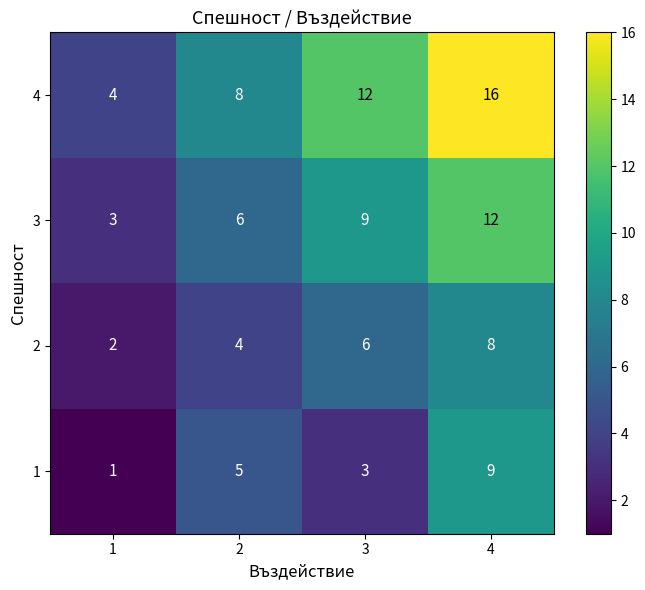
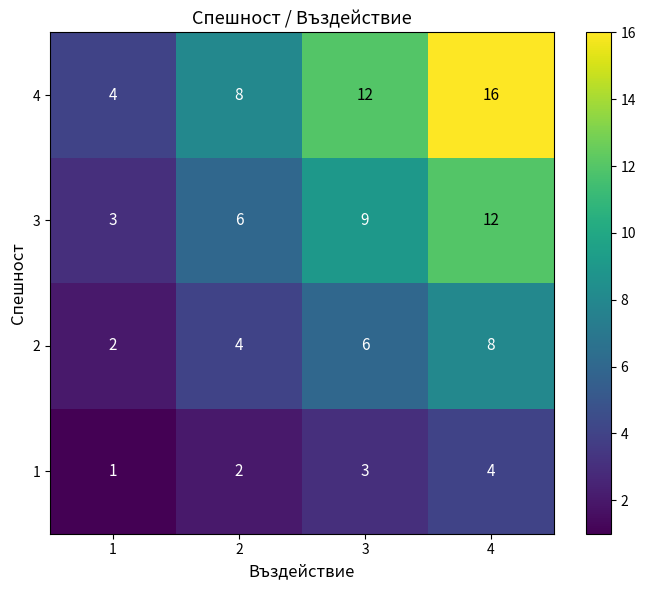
1, 2: 5 -> 2
1, 4: 9 -> 4
